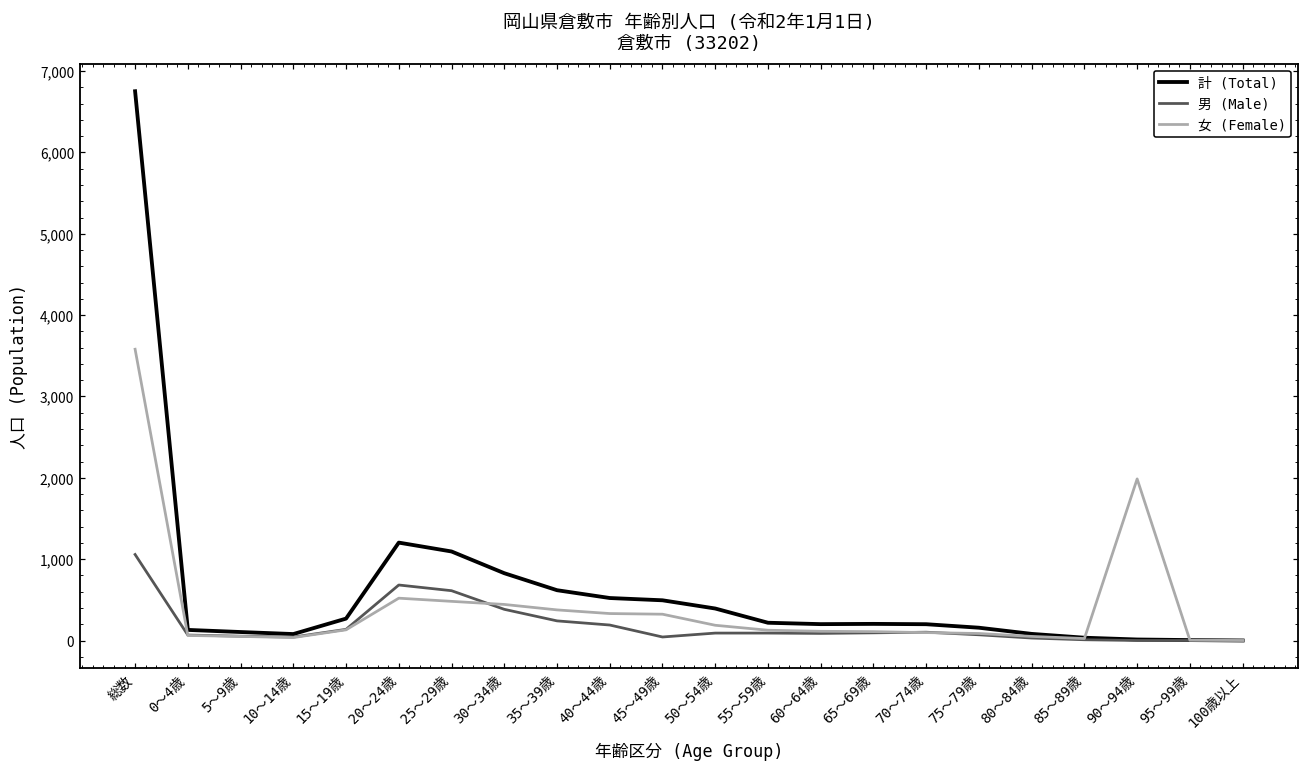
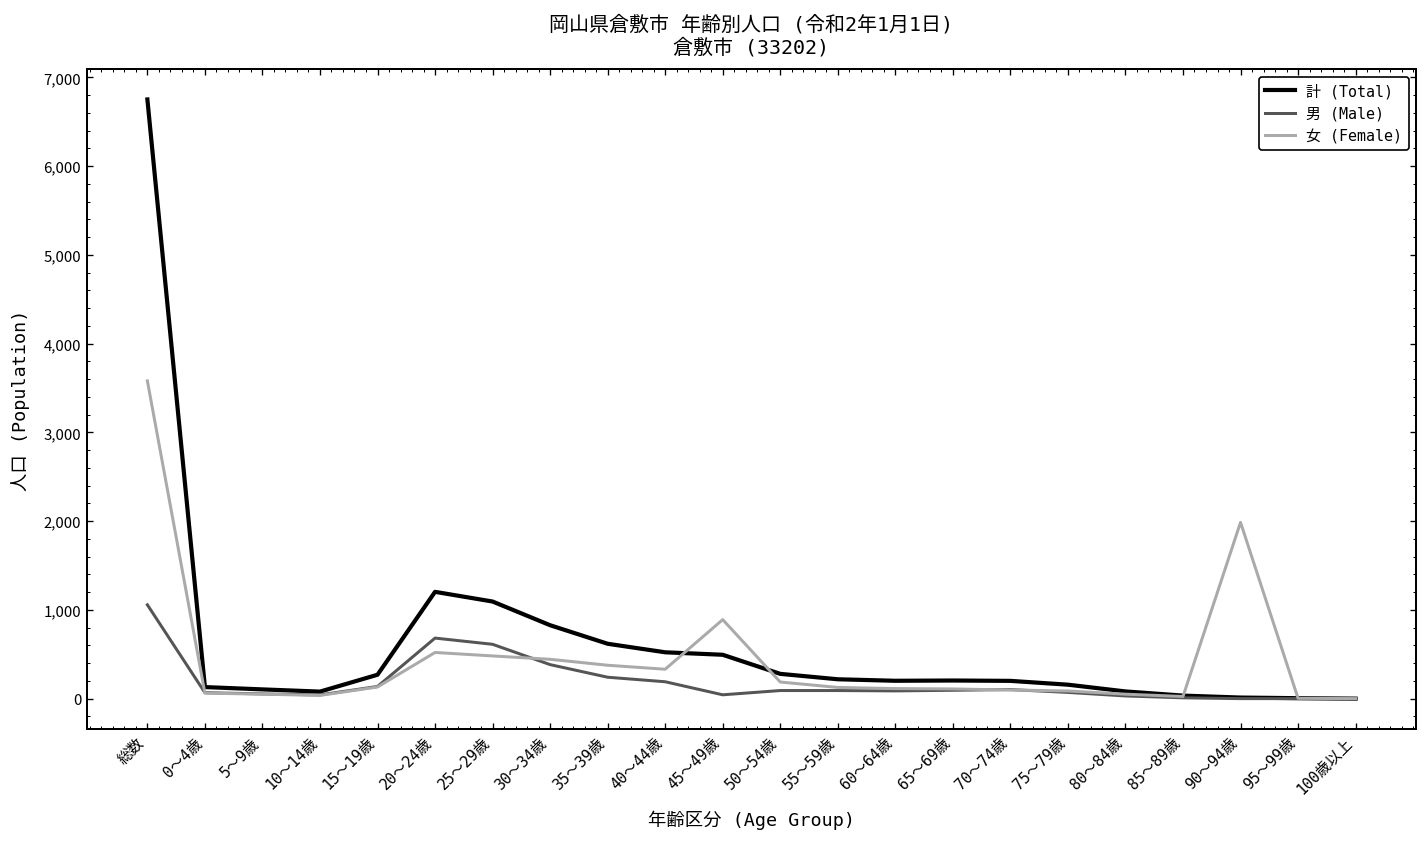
女 (Female), 45～49歳: 300 -> 900
計 (Total), 50～54歳: 400 -> 300
